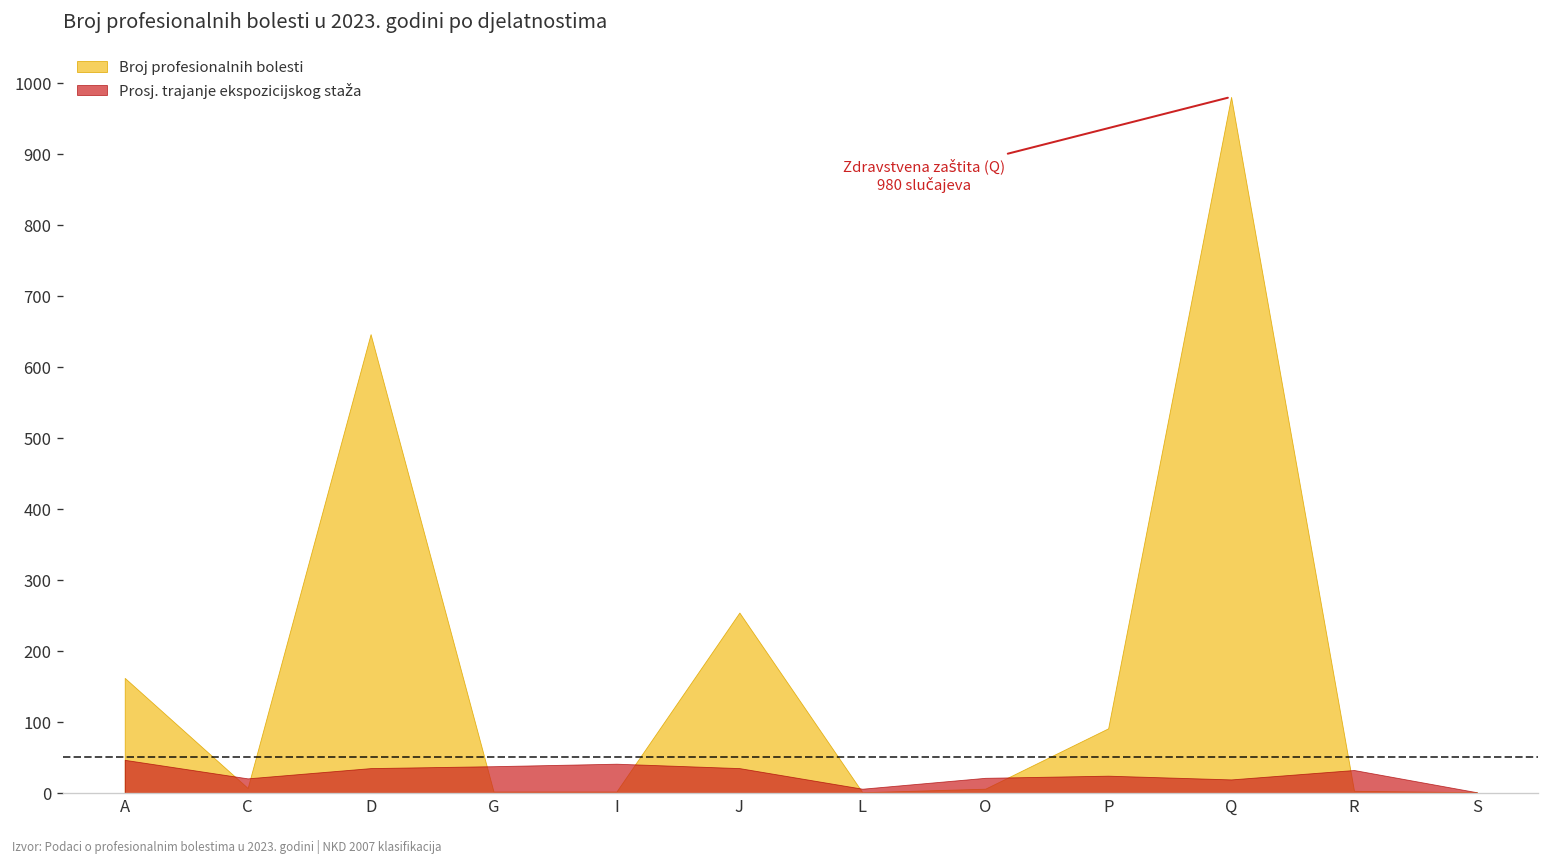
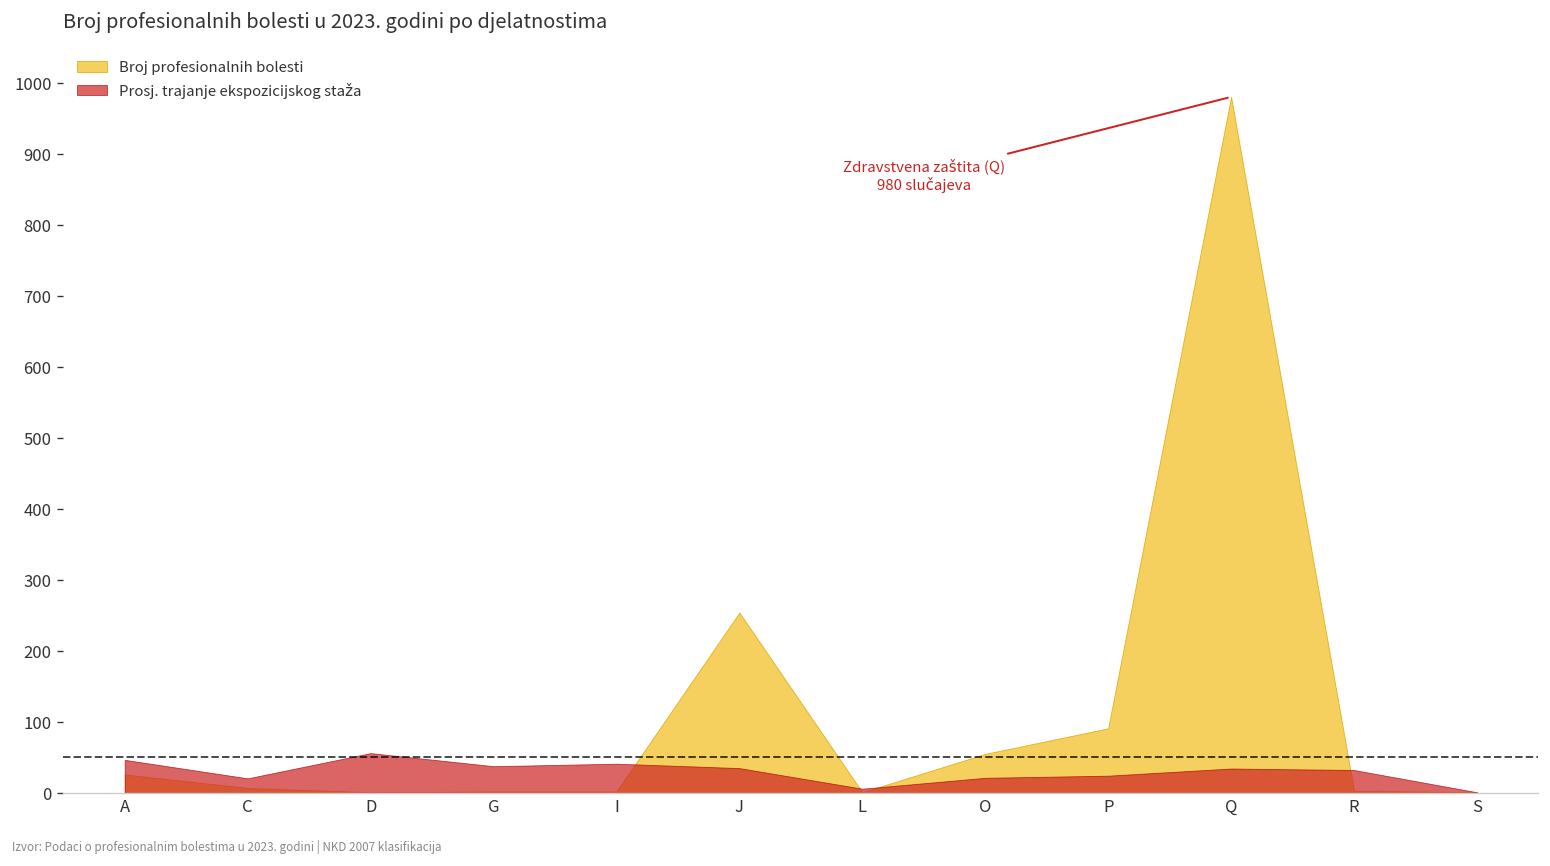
Broj profesionalnih bolesti, A: 160 -> 30
Broj profesionalnih bolesti, D: 650 -> 0
Prosj. trajanje ekspozicijskog staža, D: 40 -> 60
Broj profesionalnih bolesti, O: 10 -> 60
Prosj. trajanje ekspozicijskog staža, Q: 20 -> 30
